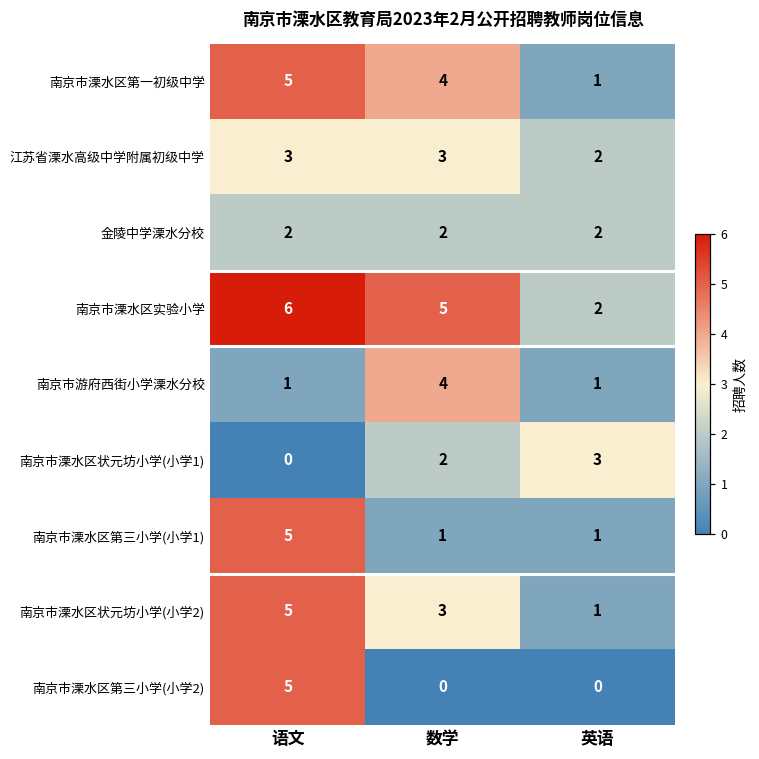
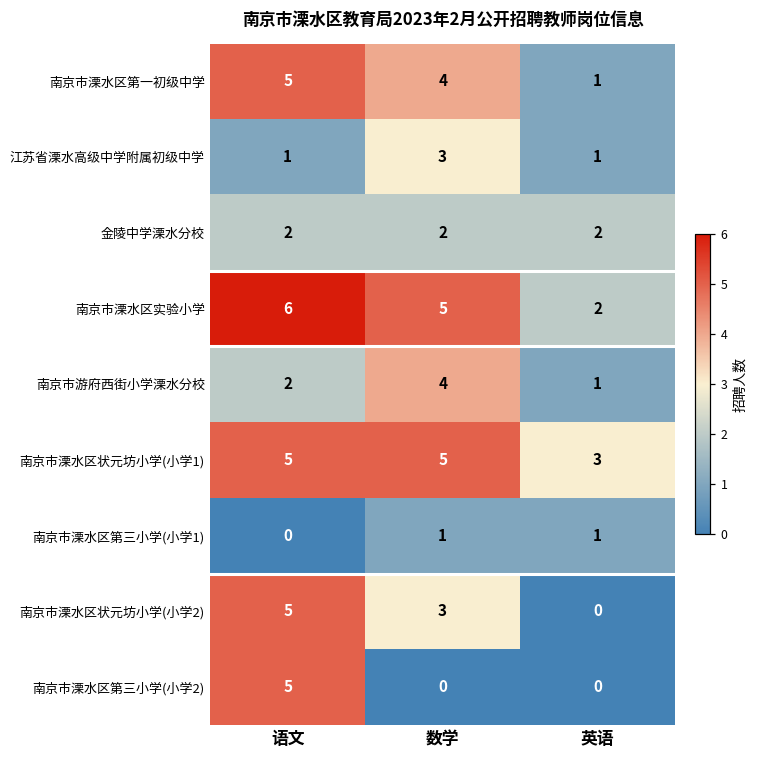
江苏省溧水高级中学附属初级中学, 语文: 3 -> 1
江苏省溧水高级中学附属初级中学, 英语: 2 -> 1
南京市游府西街小学溧水分校, 语文: 1 -> 2
南京市溧水区状元坊小学(小学1), 语文: 0 -> 5
南京市溧水区状元坊小学(小学1), 数学: 2 -> 5
南京市溧水区第三小学(小学1), 语文: 5 -> 0
南京市溧水区状元坊小学(小学2), 英语: 1 -> 0
